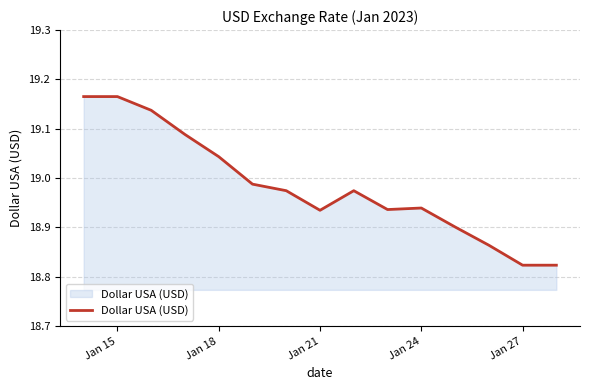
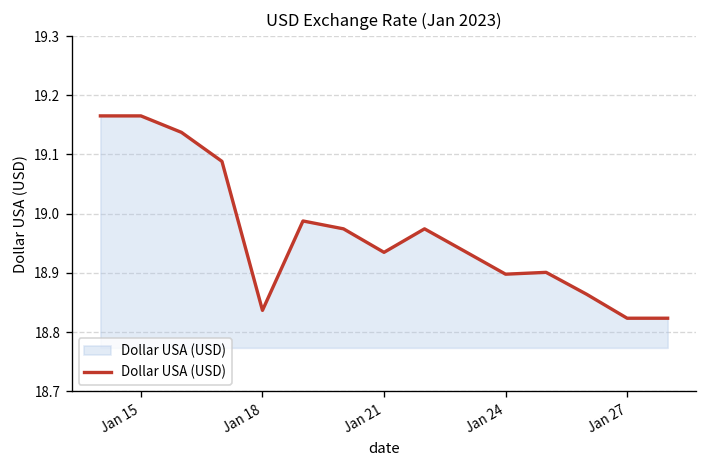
Jan 18: 19.04 -> 18.84
Jan 24: 18.94 -> 18.90
